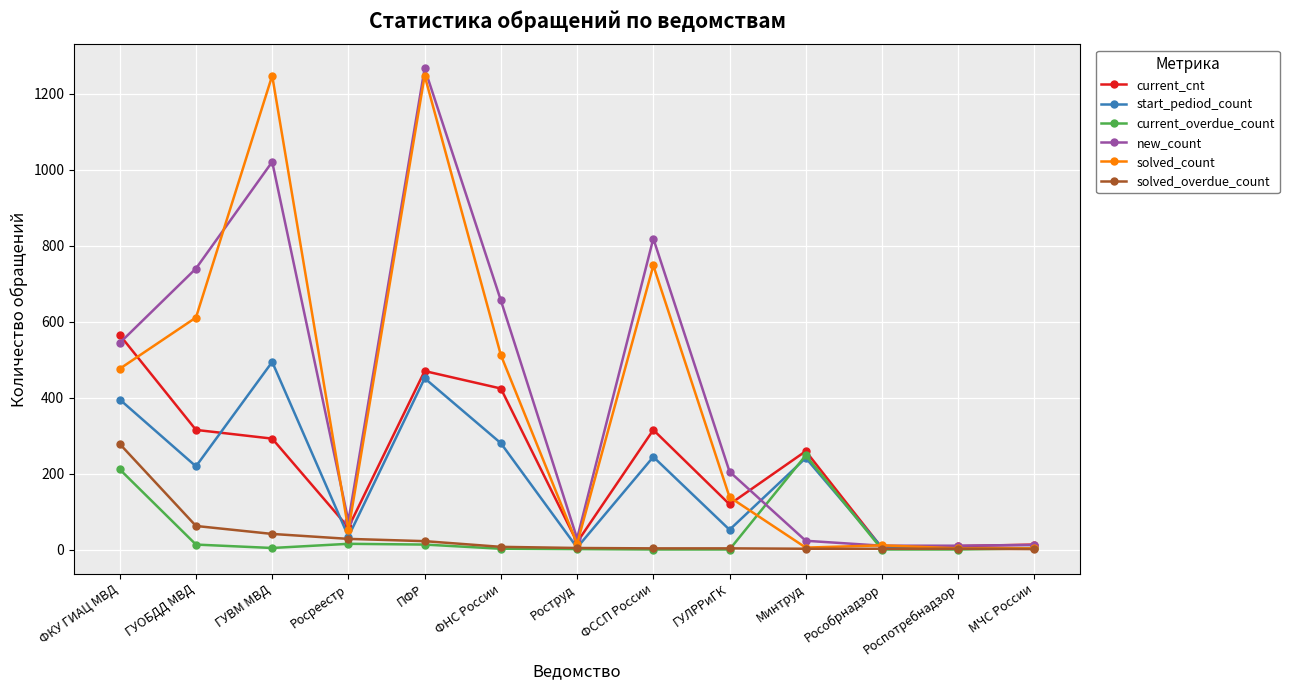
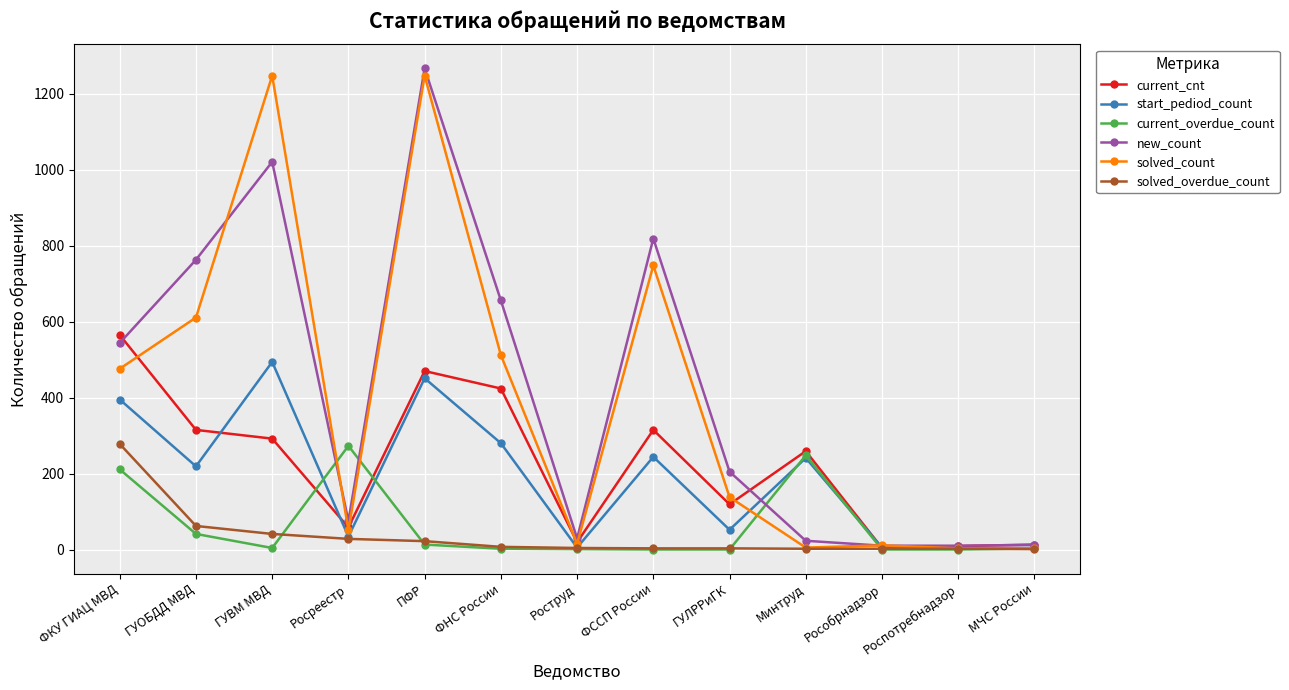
current_overdue_count, ГУОБДД МВД: 10 -> 40
new_count, ГУОБДД МВД: 740 -> 760
current_overdue_count, Росреестр: 20 -> 270
